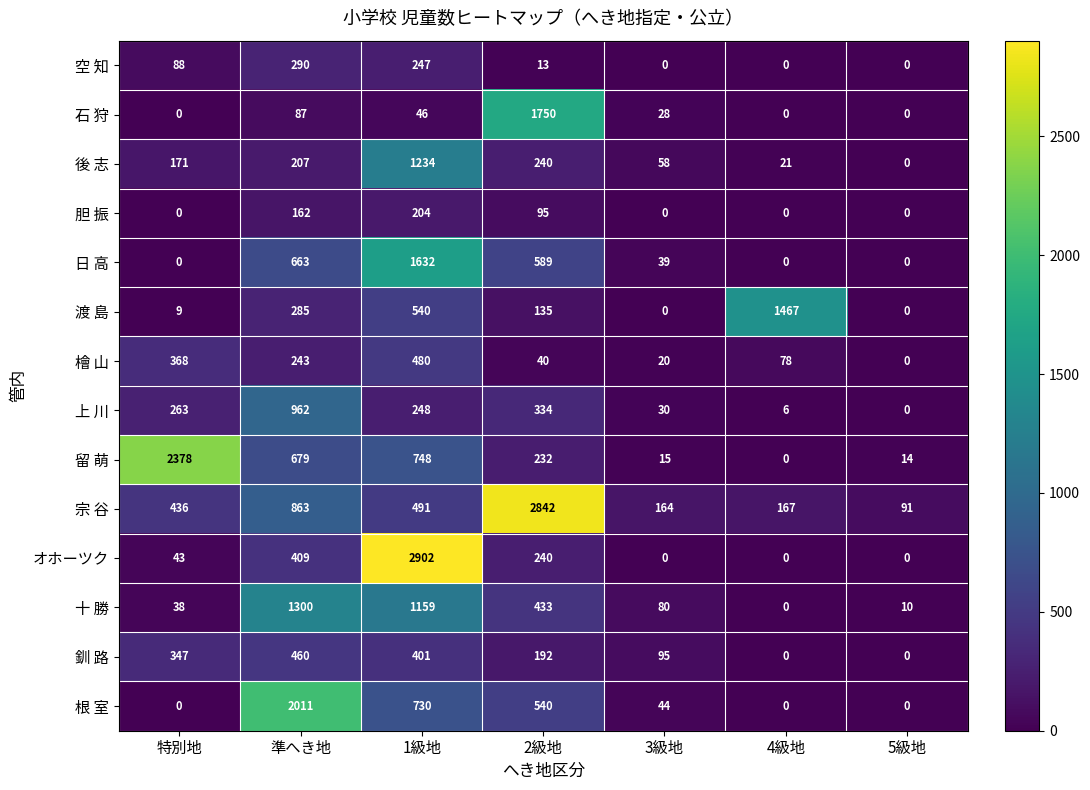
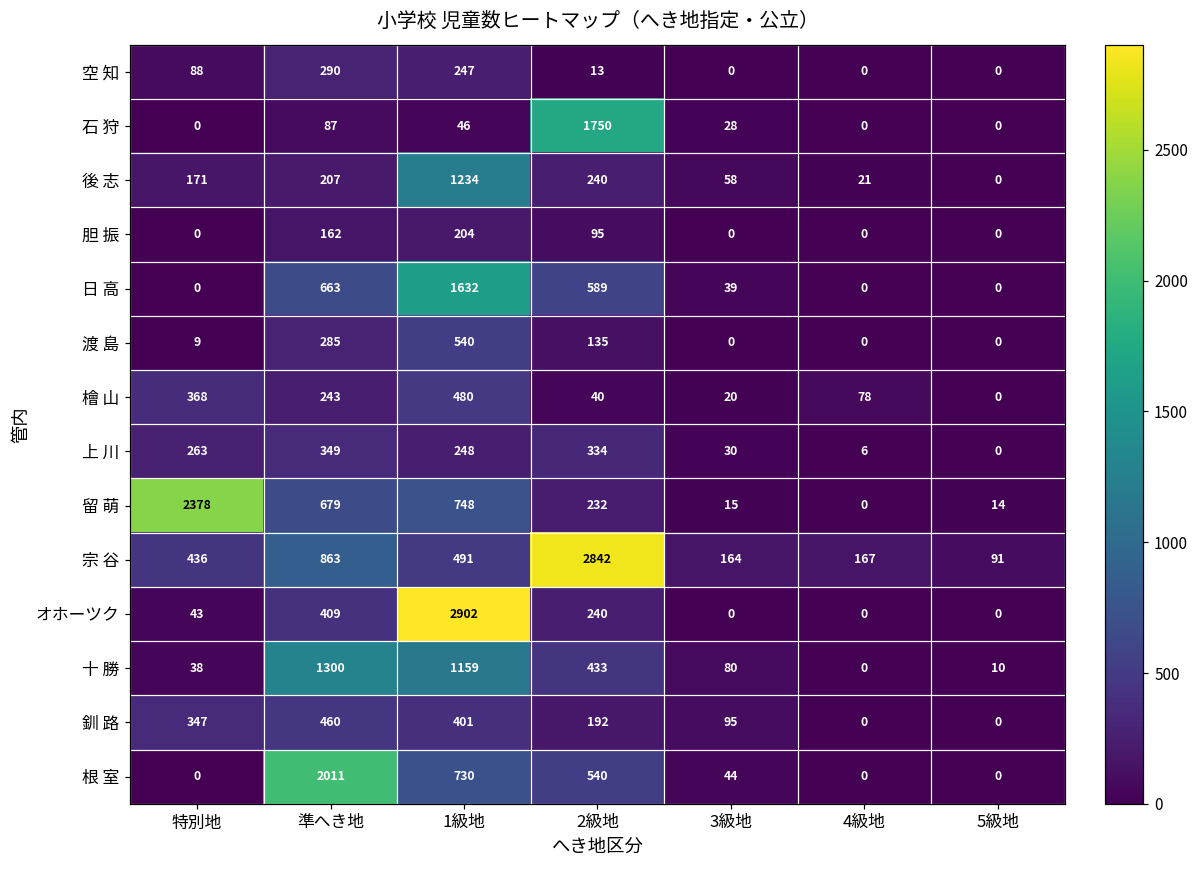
渡 島, 4級地: 1467 -> 0
上 川, 準へき地: 962 -> 349
